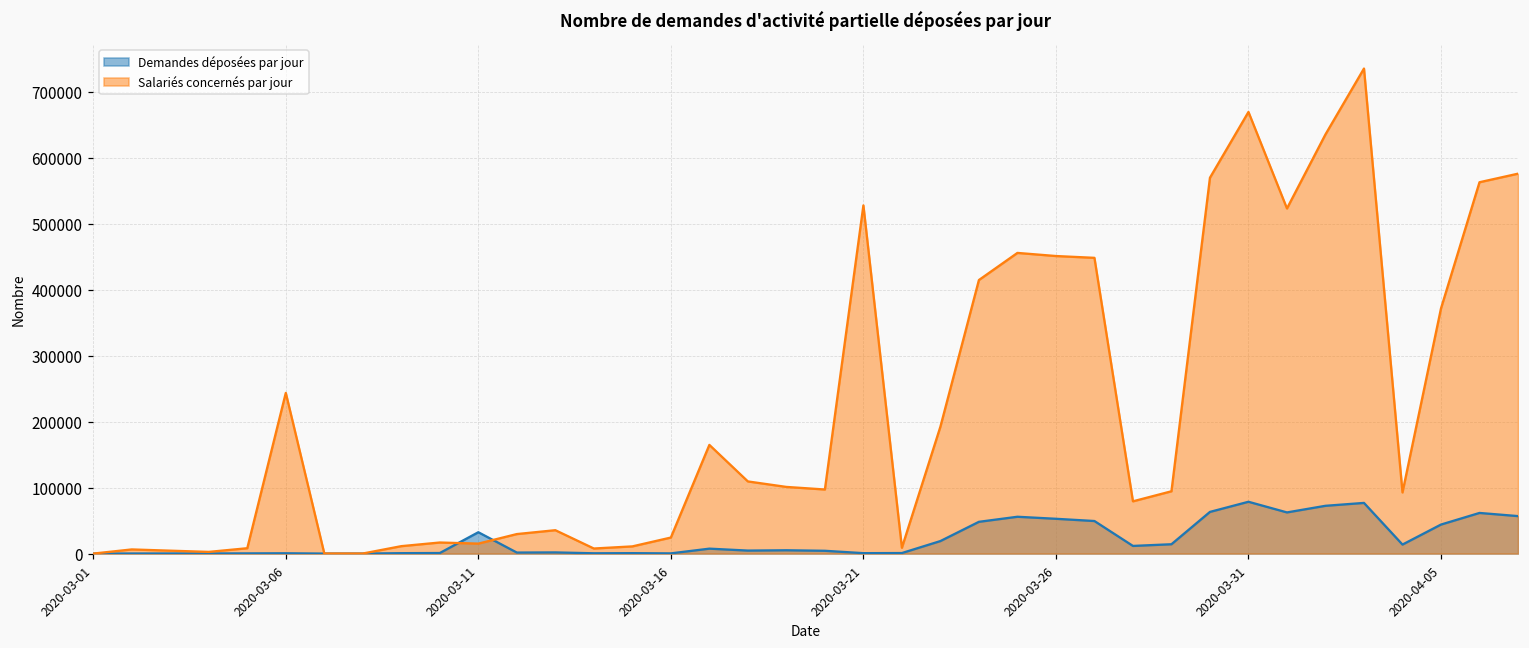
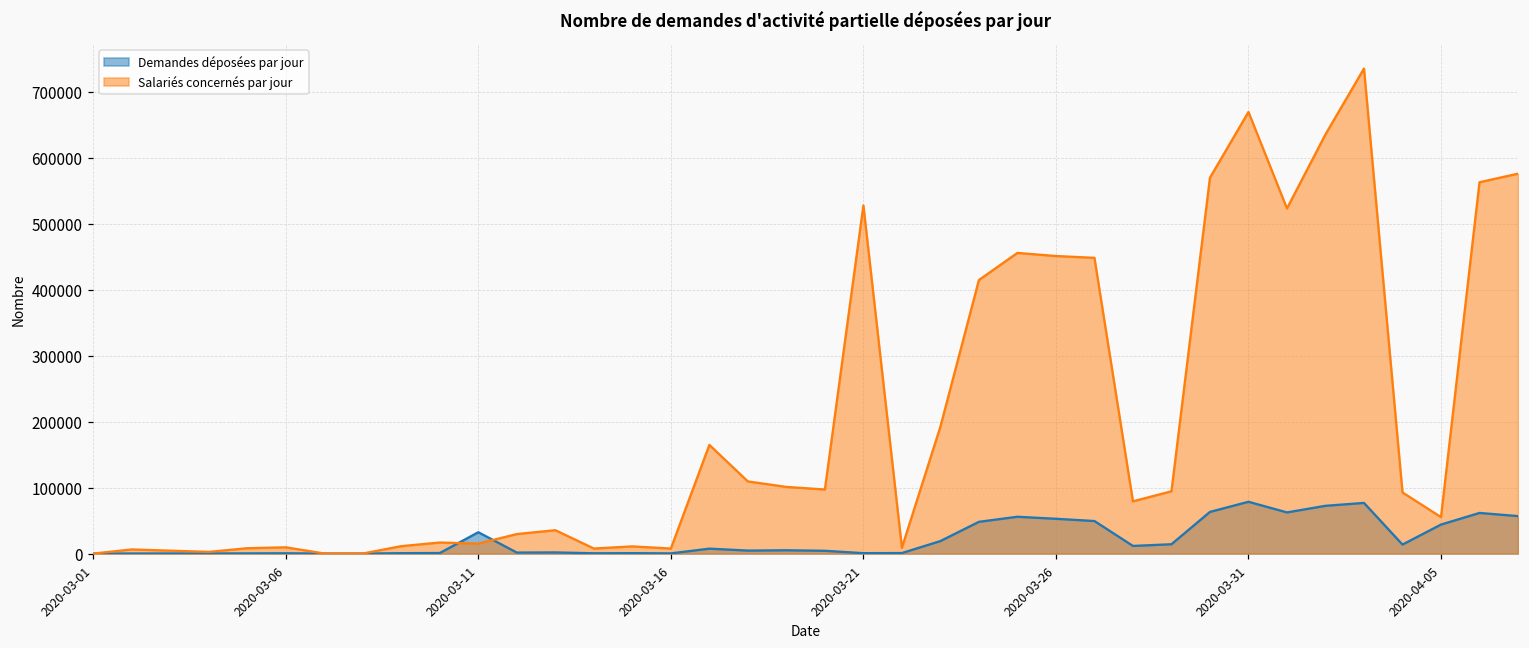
Salariés concernés par jour, 2020-03-06: 240000 -> 10000
Salariés concernés par jour, 2020-03-16: 20000 -> 10000
Salariés concernés par jour, 2020-04-05: 370000 -> 60000
